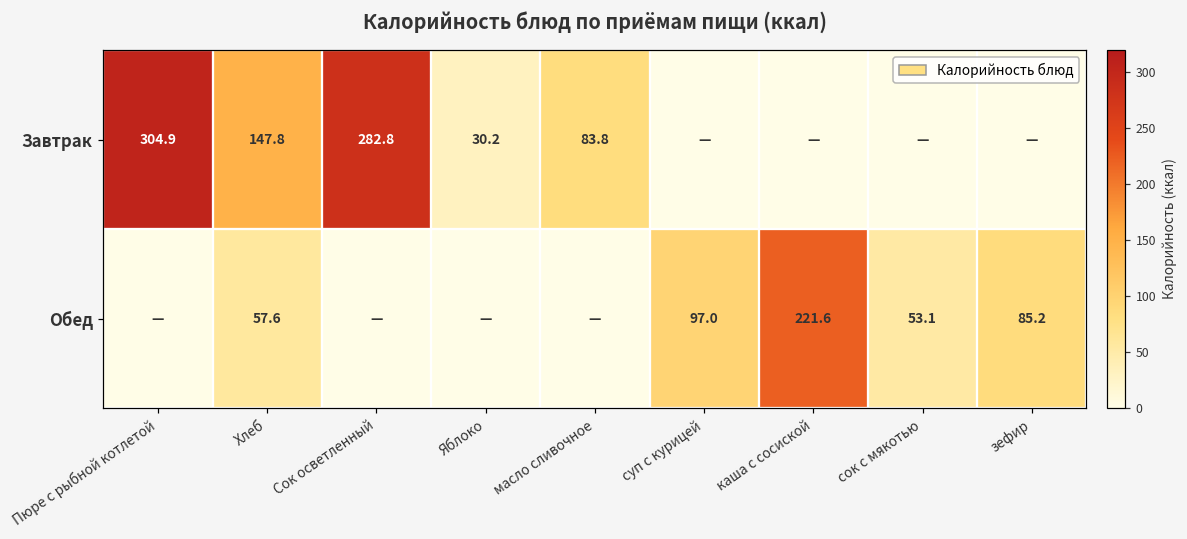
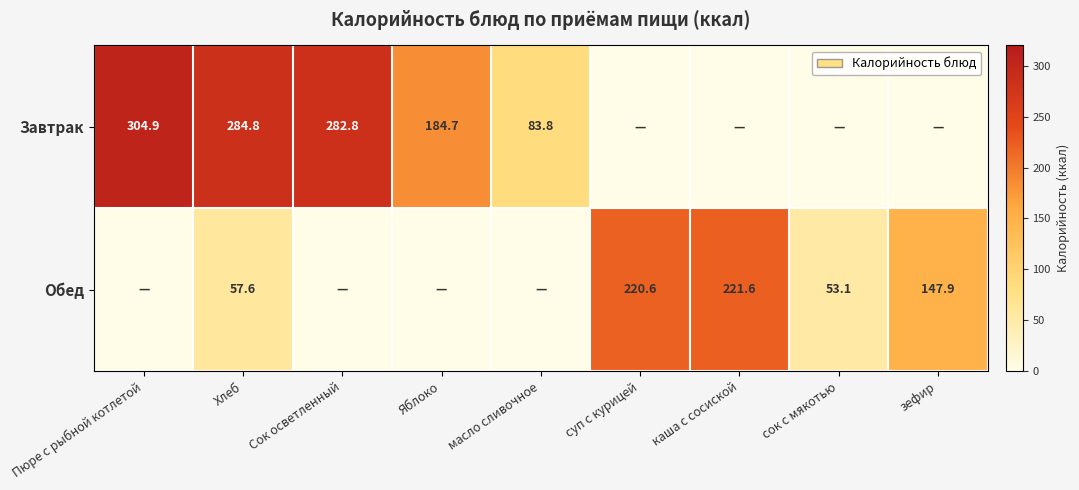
Завтрак, Хлеб: 147.8 -> 284.8
Завтрак, Яблоко: 30.2 -> 184.7
Обед, суп с курицей: 97.0 -> 220.6
Обед, зефир: 85.2 -> 147.9
